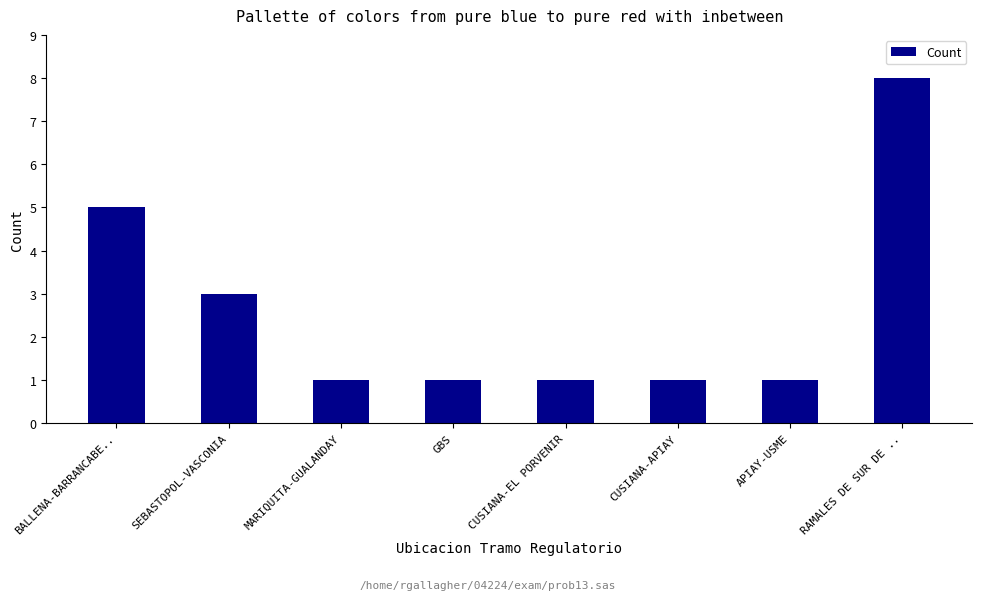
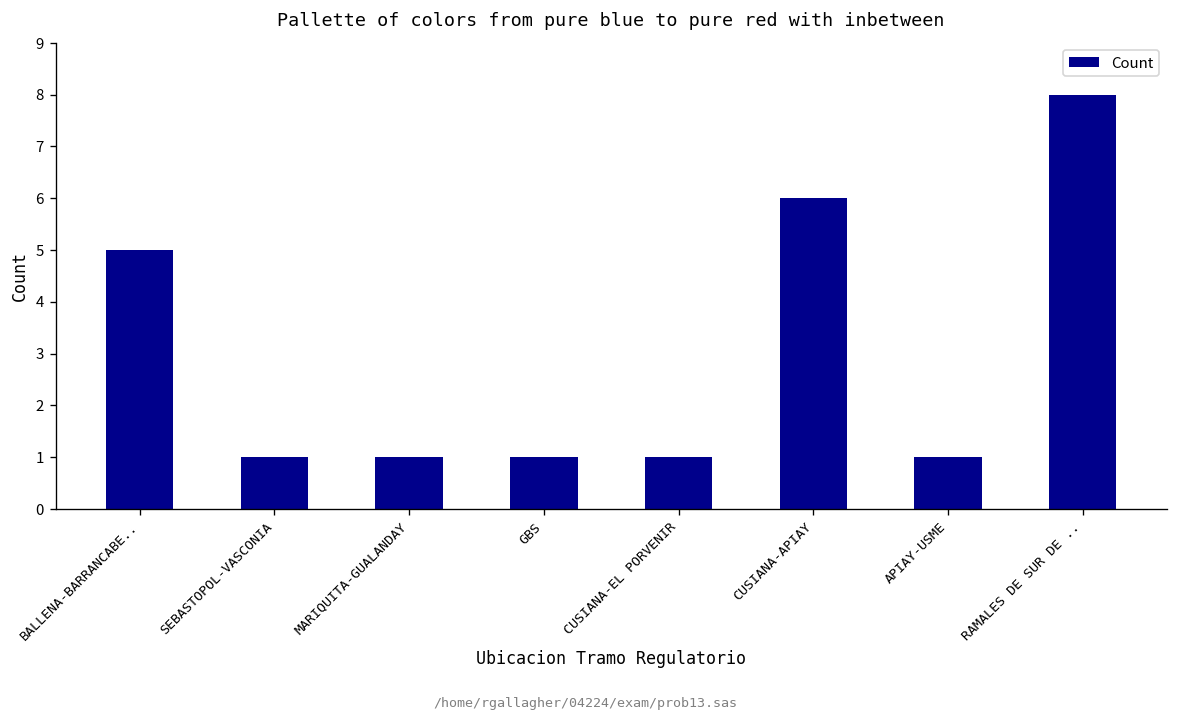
SEBASTOPOL-VASCONIA: 3 -> 1
CUSIANA-APIAY: 1 -> 6
